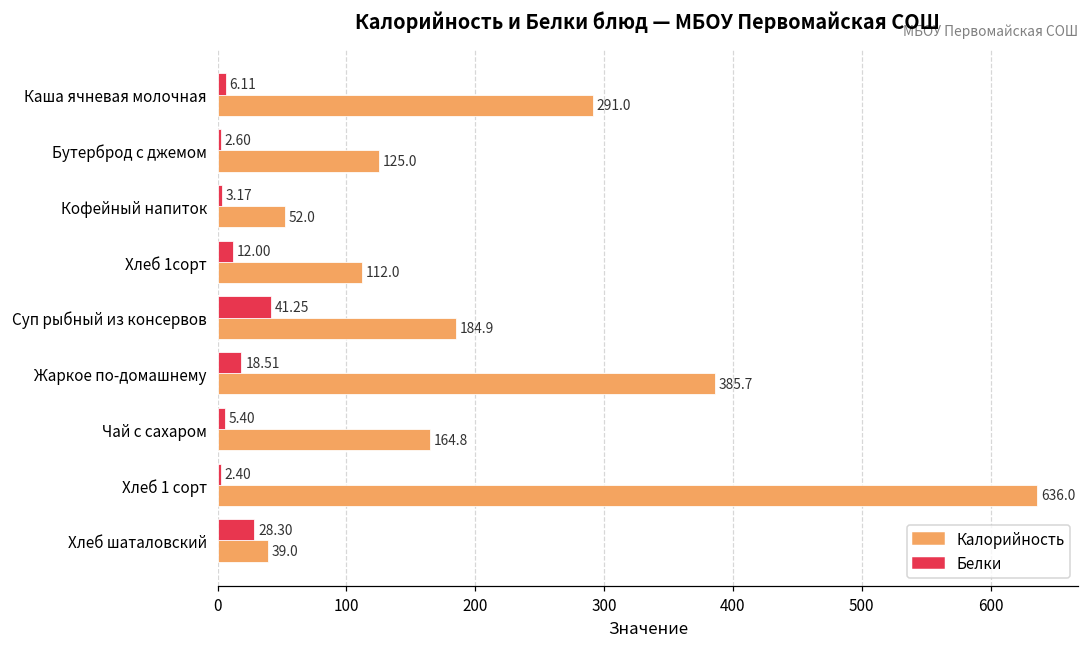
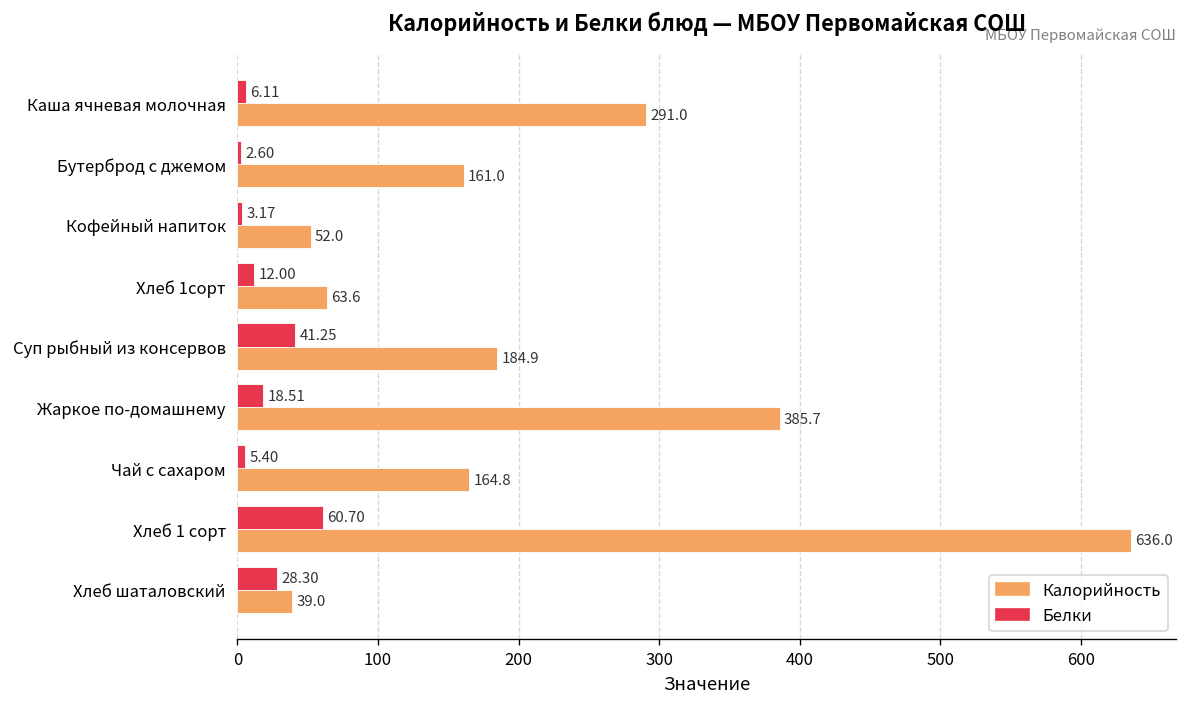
Калорийность, Бутерброд с джемом: 125.0 -> 161.0
Калорийность, Хлеб 1сорт: 112.0 -> 63.6
Белки, Хлеб 1 сорт: 2.40 -> 60.70
